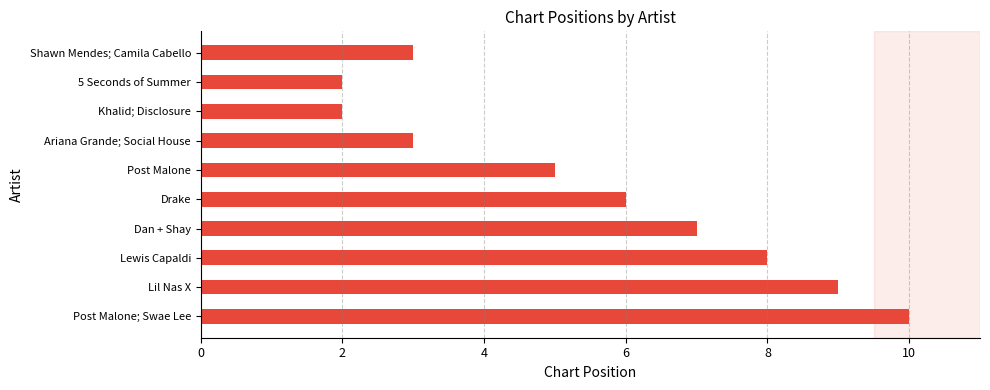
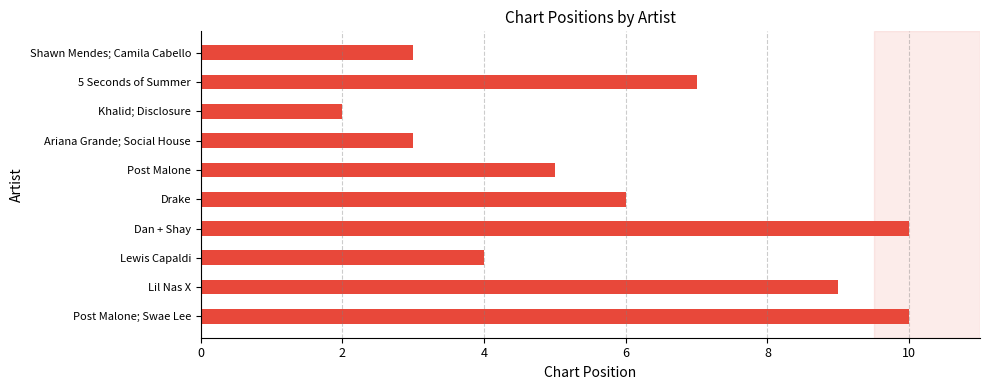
5 Seconds of Summer: 2 -> 7
Dan + Shay: 7 -> 10
Lewis Capaldi: 8 -> 4
